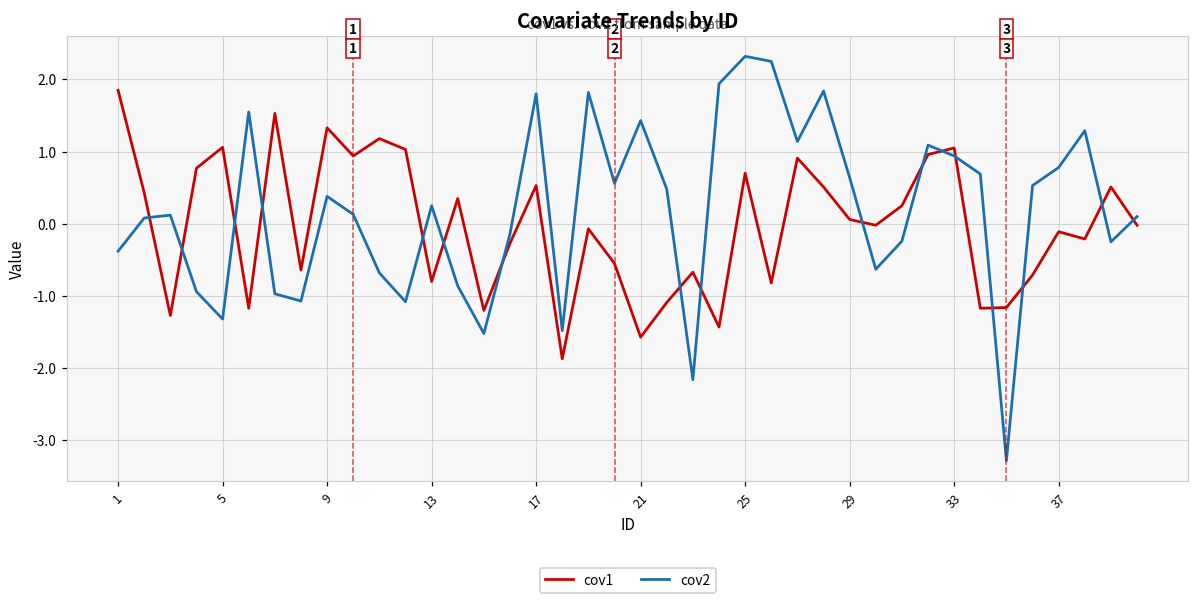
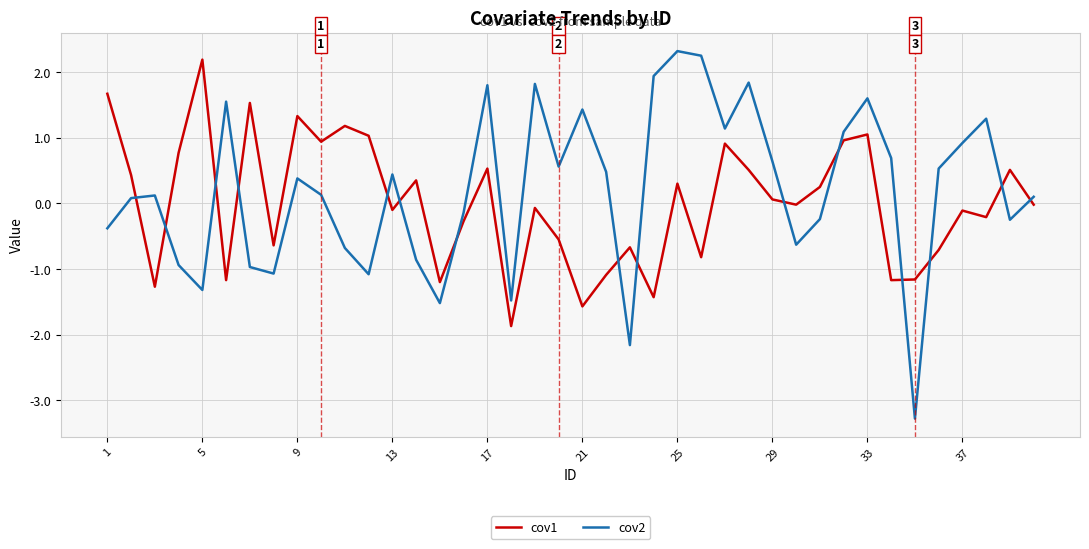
cov1, 1: 1.9 -> 1.7
cov1, 5: 1.1 -> 2.2
cov1, 13: -0.8 -> -0.1
cov2, 13: 0.3 -> 0.4
cov1, 25: 0.7 -> 0.3
cov2, 33: 0.9 -> 1.6
cov2, 37: 0.8 -> 0.9
